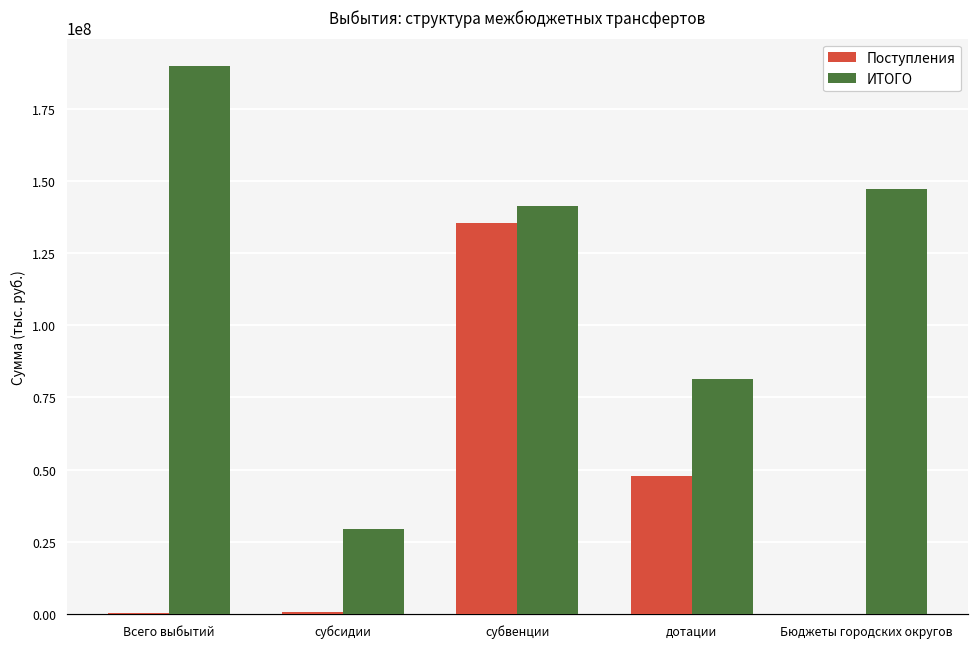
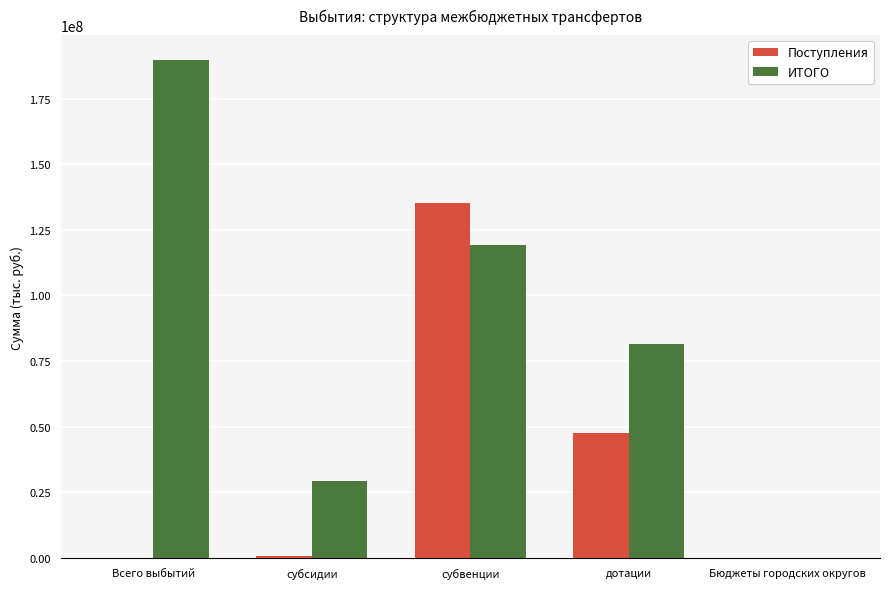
ИТОГО, субвенции: 141000000 -> 119000000
ИТОГО, Бюджеты городских округов: 147000000 -> 0
